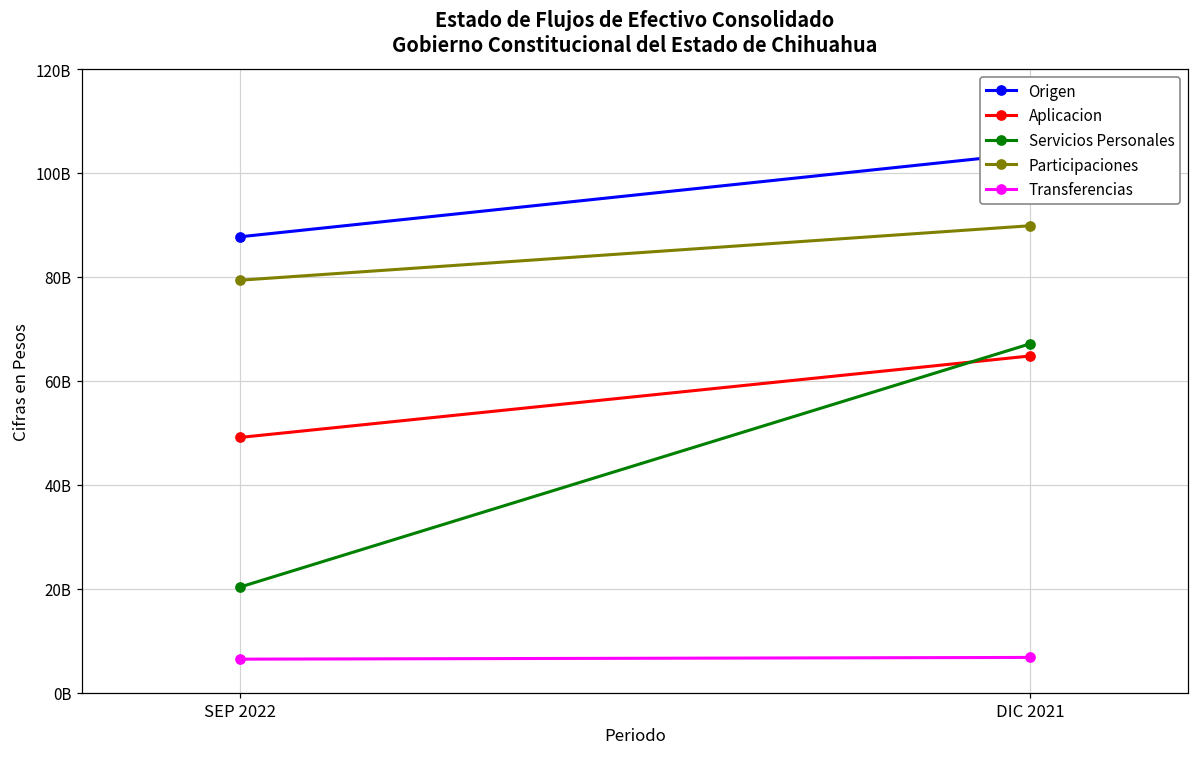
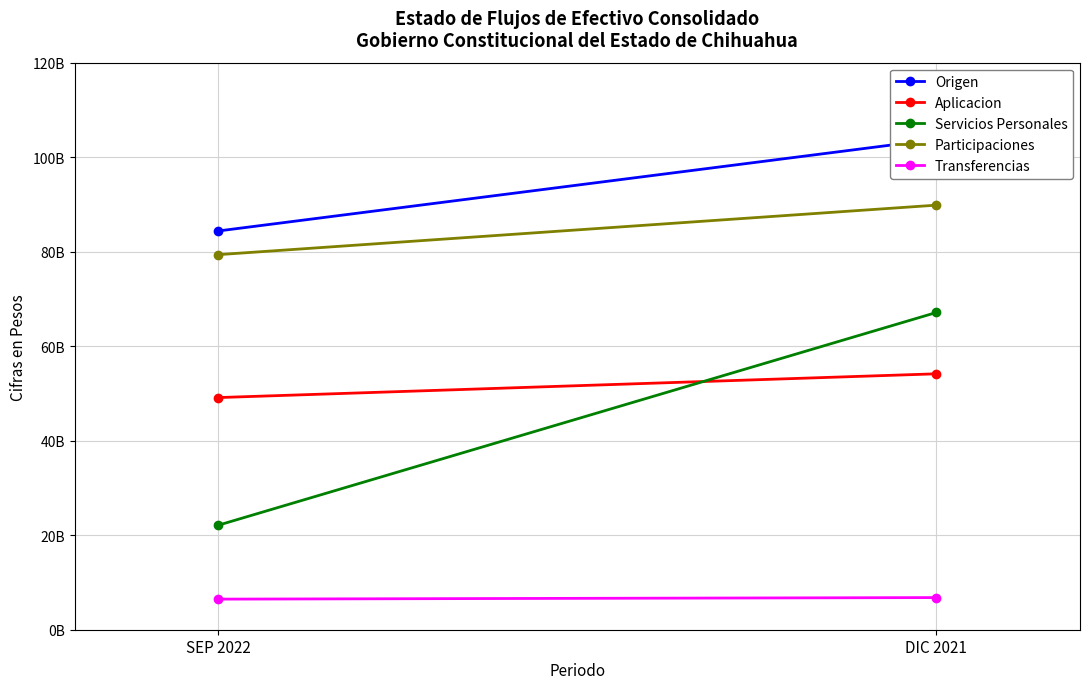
Origen, SEP 2022: 88000000000 -> 84000000000
Servicios Personales, SEP 2022: 20000000000 -> 22000000000
Aplicacion, DIC 2021: 65000000000 -> 54000000000
